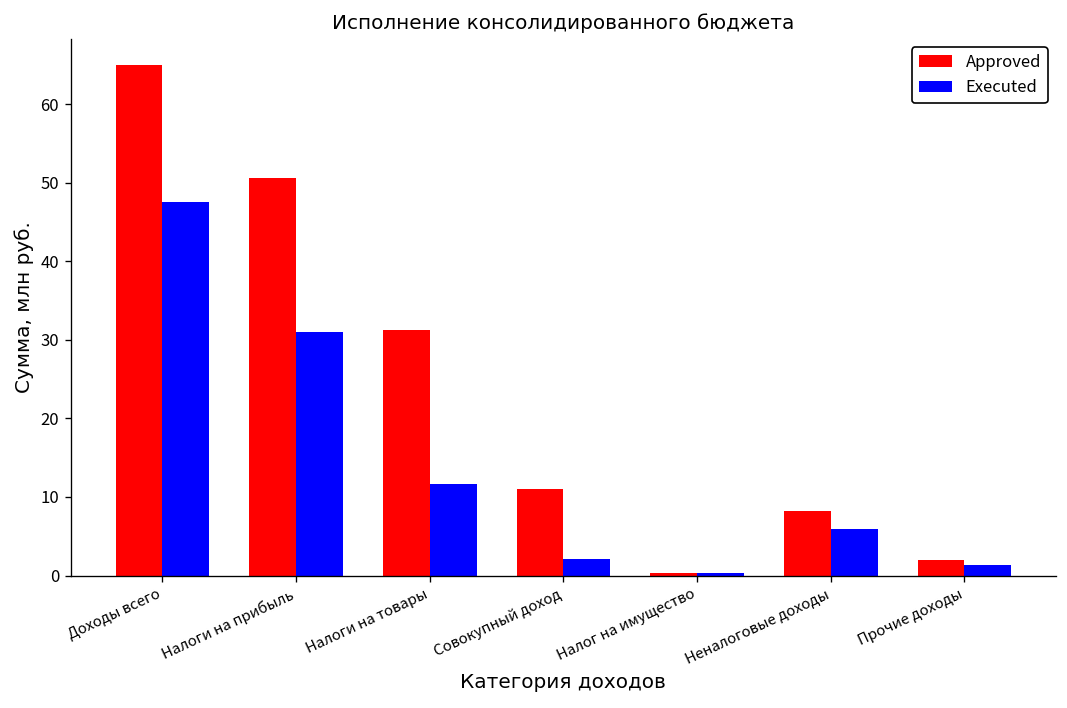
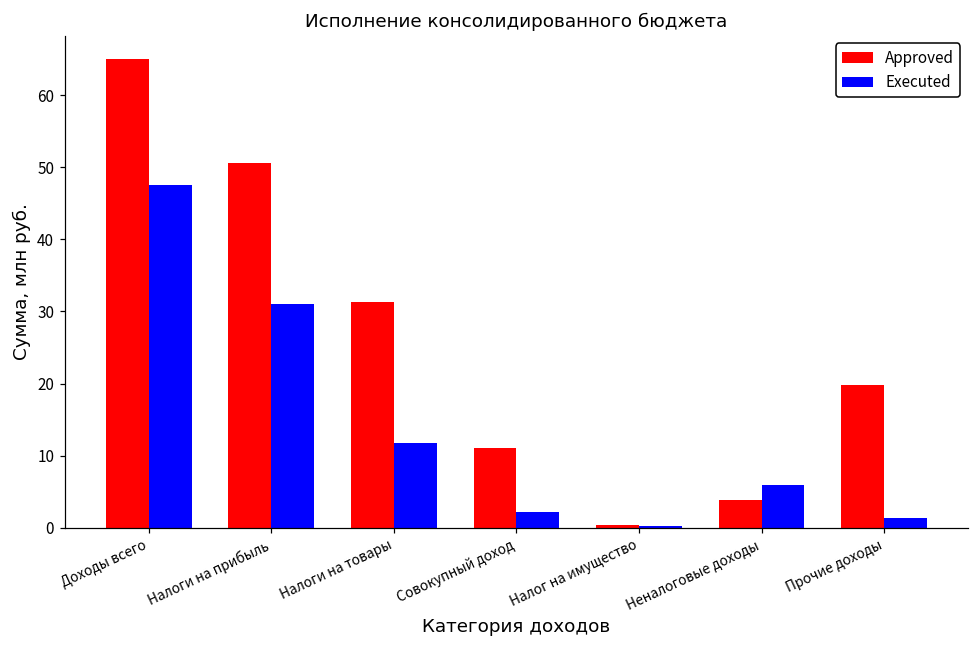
Approved, Неналоговые доходы: 8 -> 4
Approved, Прочие доходы: 2 -> 20
